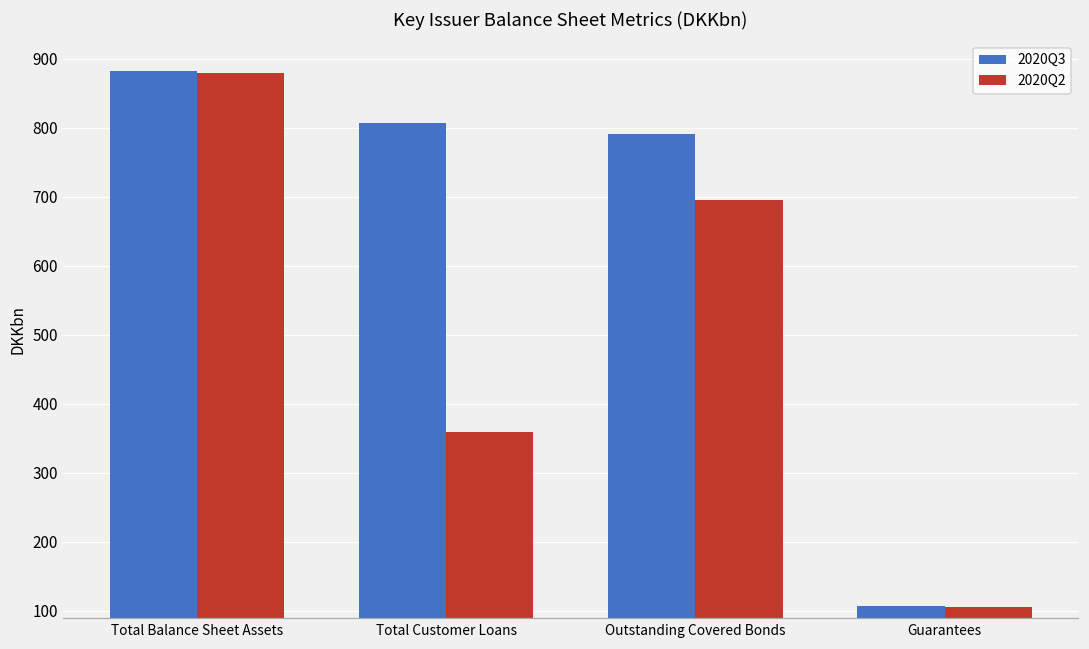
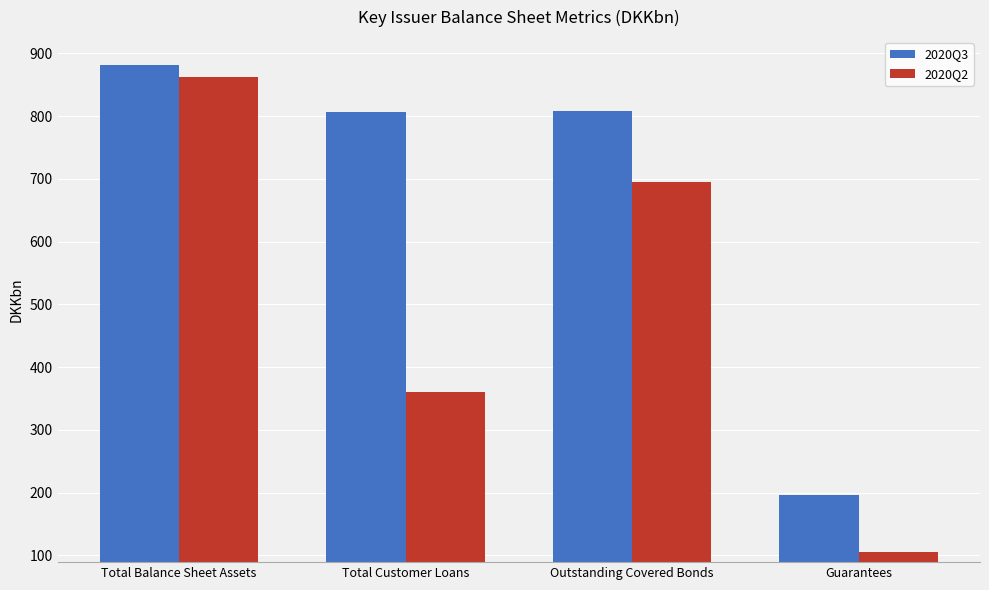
2020Q2, Total Balance Sheet Assets: 880 -> 860
2020Q3, Outstanding Covered Bonds: 790 -> 810
2020Q3, Guarantees: 110 -> 200
